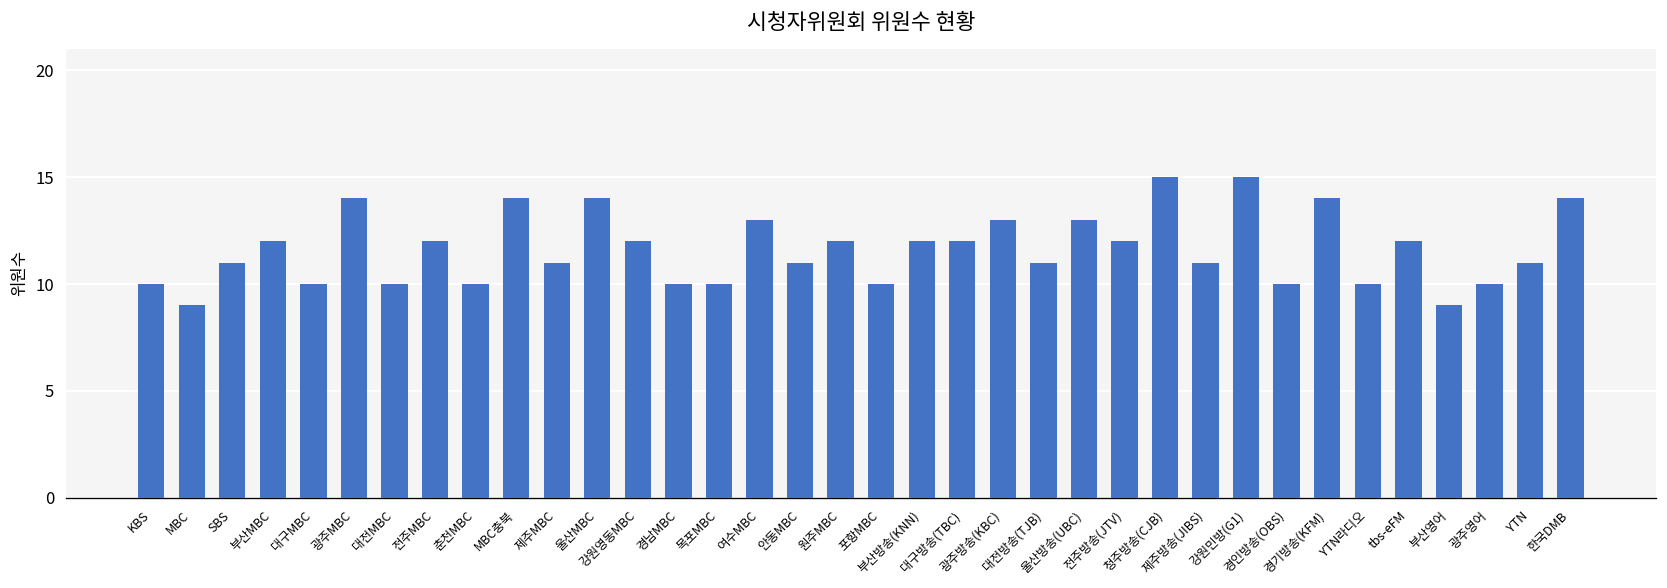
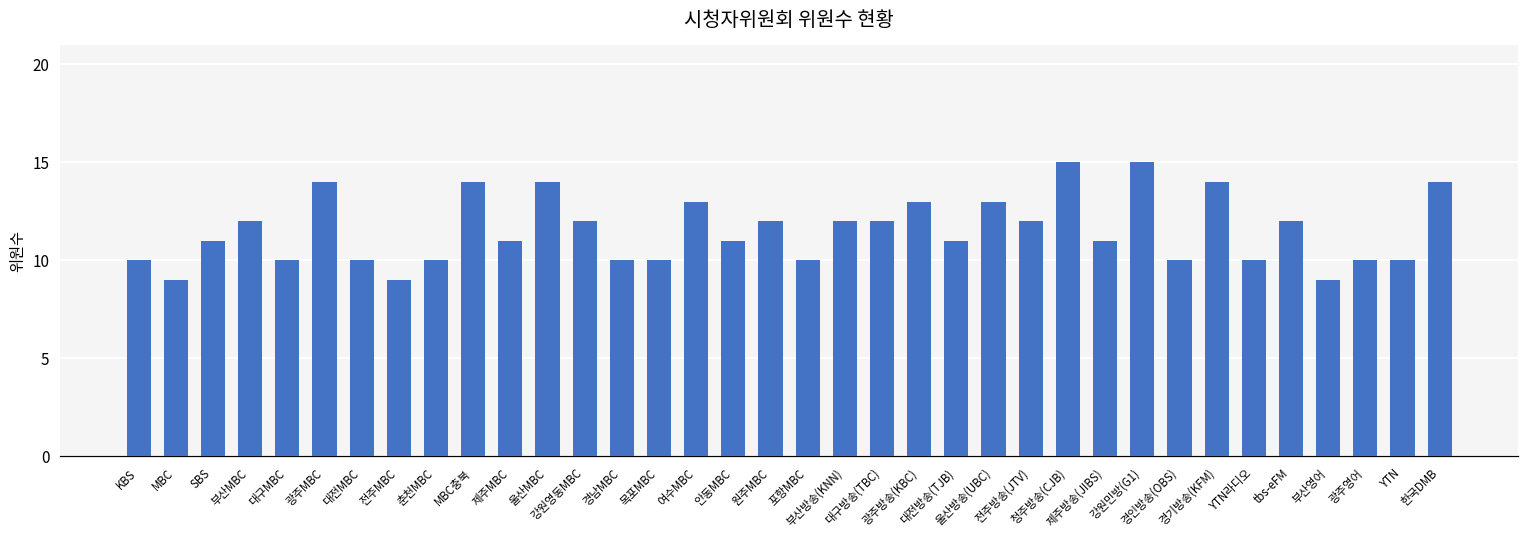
전주MBC: 12 -> 9
YTN: 11 -> 10
